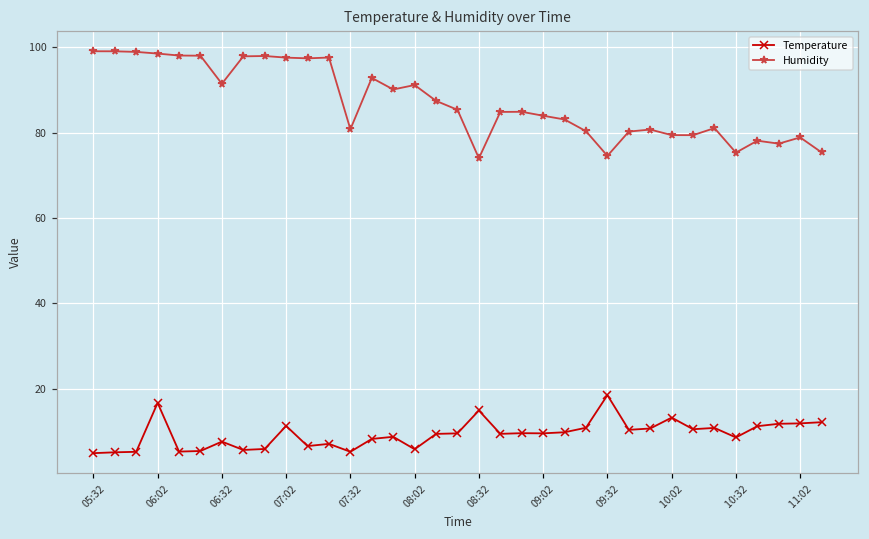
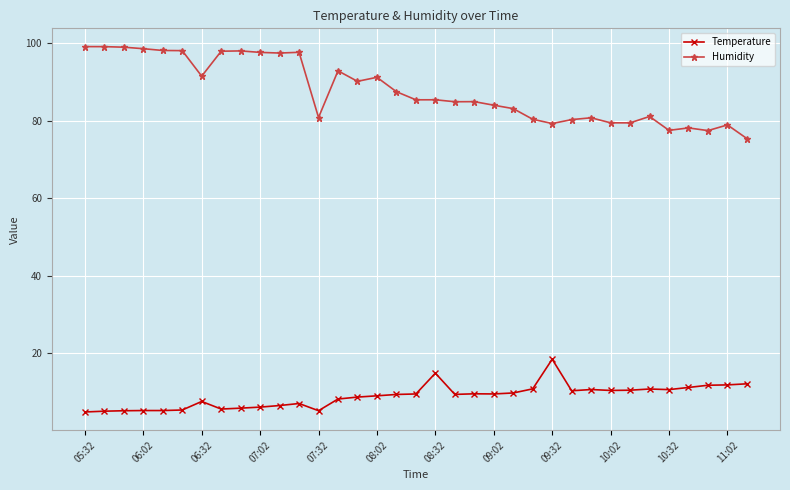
Temperature, 06:02: 17 -> 5
Temperature, 07:02: 11 -> 6
Temperature, 08:02: 6 -> 9
Humidity, 08:32: 74 -> 85
Humidity, 09:32: 75 -> 79
Temperature, 10:02: 13 -> 10
Temperature, 10:32: 9 -> 11
Humidity, 10:32: 75 -> 77
